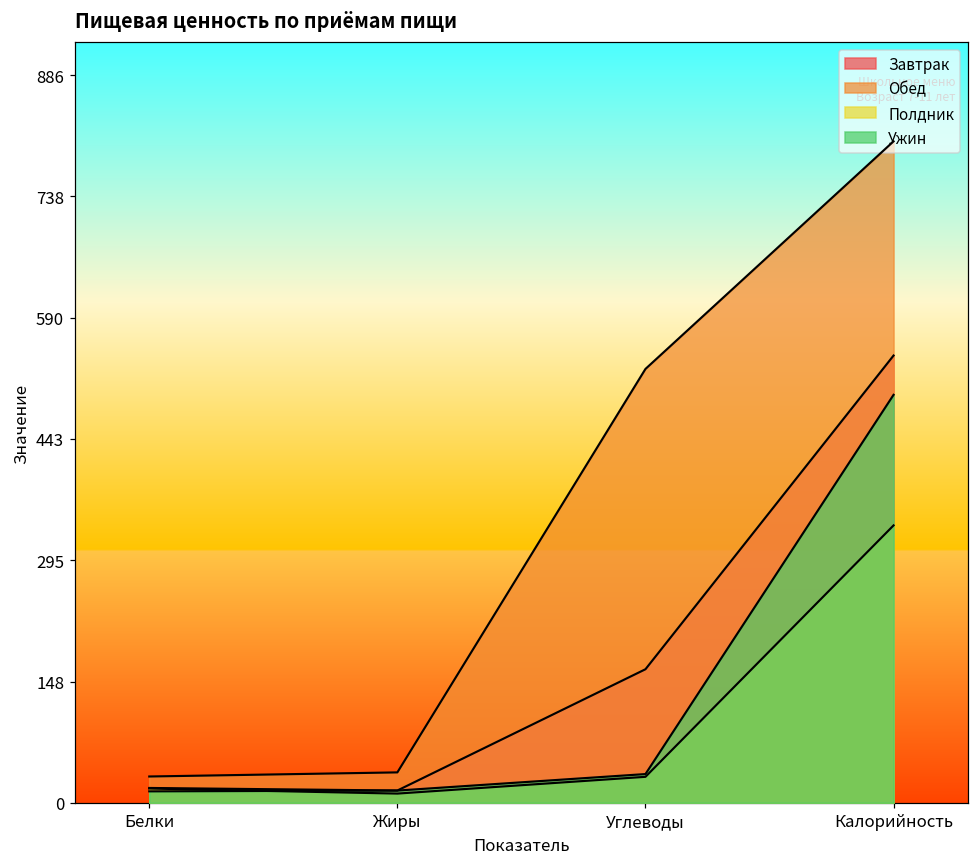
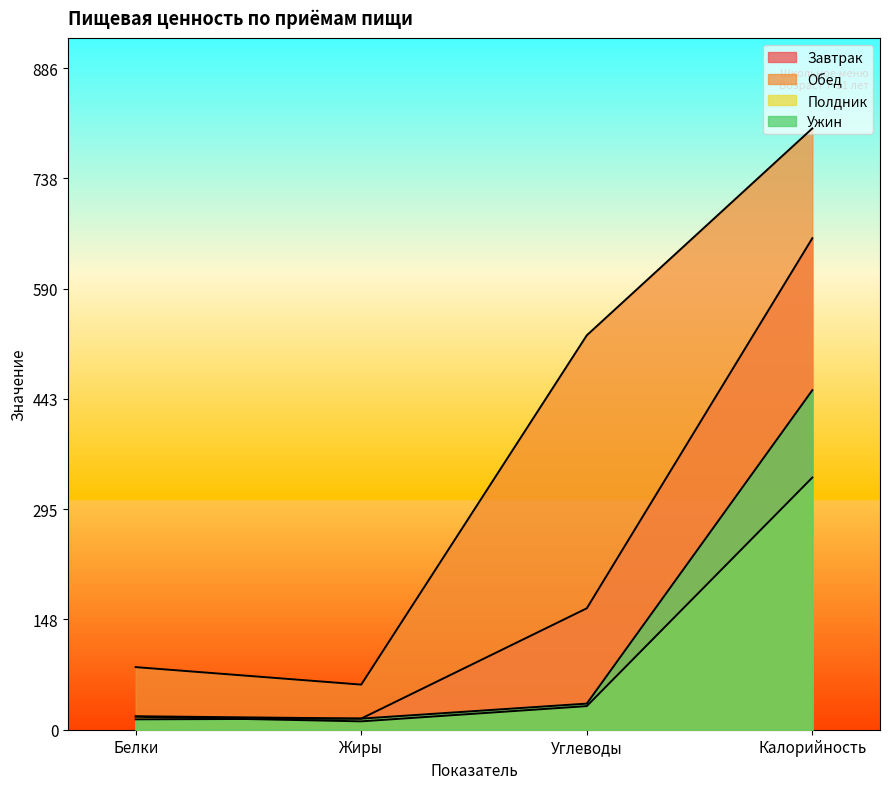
Обед, Белки: 30 -> 80
Обед, Жиры: 40 -> 60
Завтрак, Калорийность: 540 -> 660
Ужин, Калорийность: 500 -> 450
